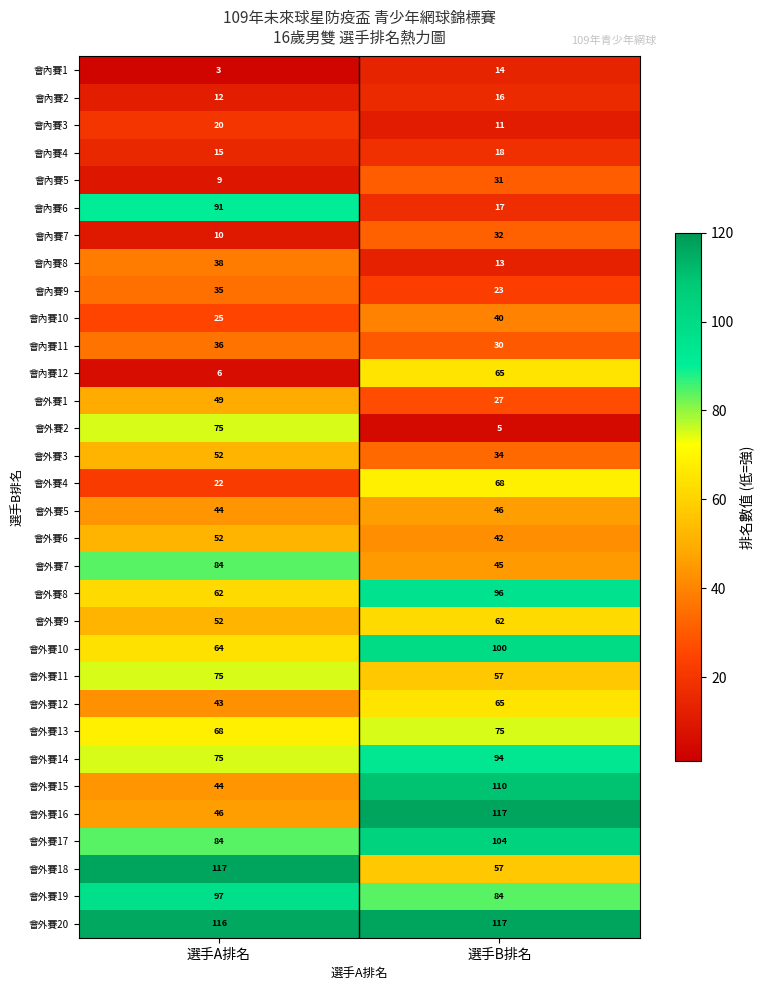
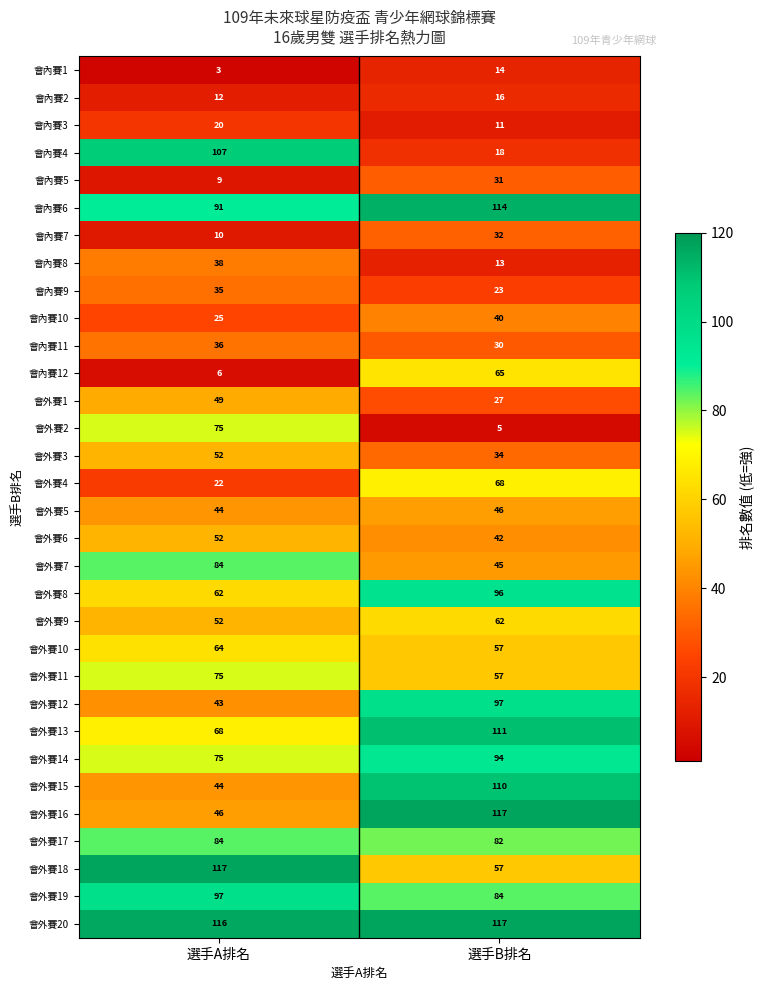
會內賽4, 選手A排名: 15 -> 107
會內賽6, 選手B排名: 17 -> 114
會外賽10, 選手B排名: 100 -> 57
會外賽12, 選手B排名: 65 -> 97
會外賽13, 選手B排名: 75 -> 111
會外賽17, 選手B排名: 104 -> 82
